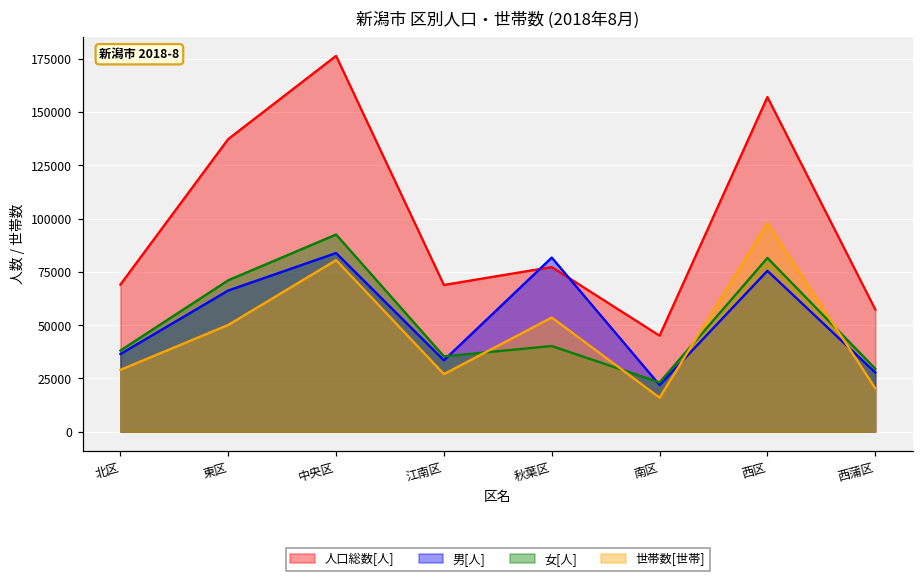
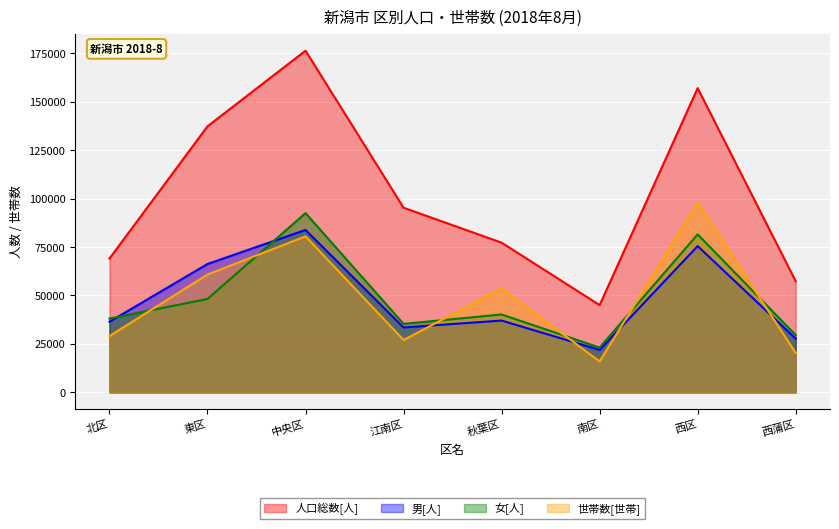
女[人], 東区: 71000 -> 48000
世帯数[世帯], 東区: 50000 -> 61000
人口総数[人], 江南区: 69000 -> 95000
男[人], 秋葉区: 82000 -> 37000
